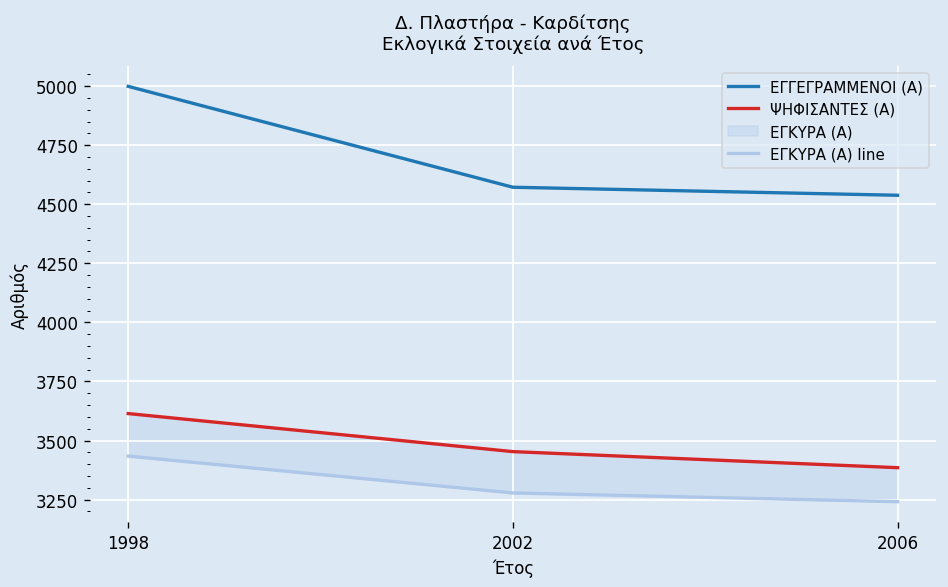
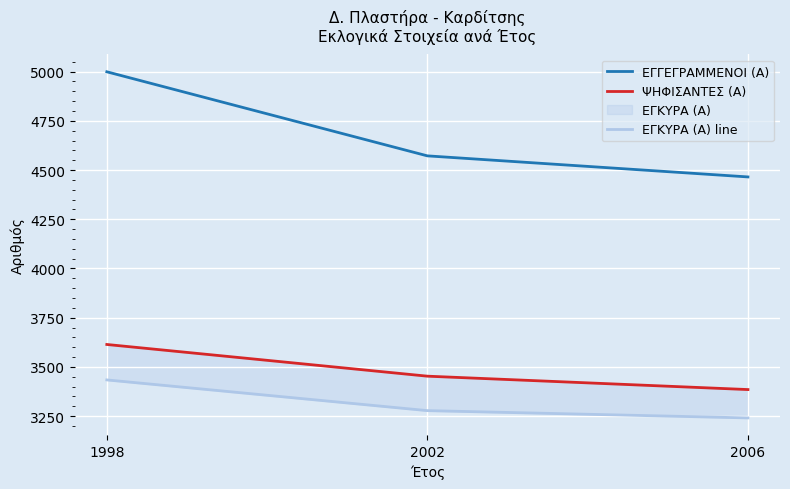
ΕΓΓΕΓΡΑΜΜΕΝΟΙ (Α), 2006: 4540 -> 4470
